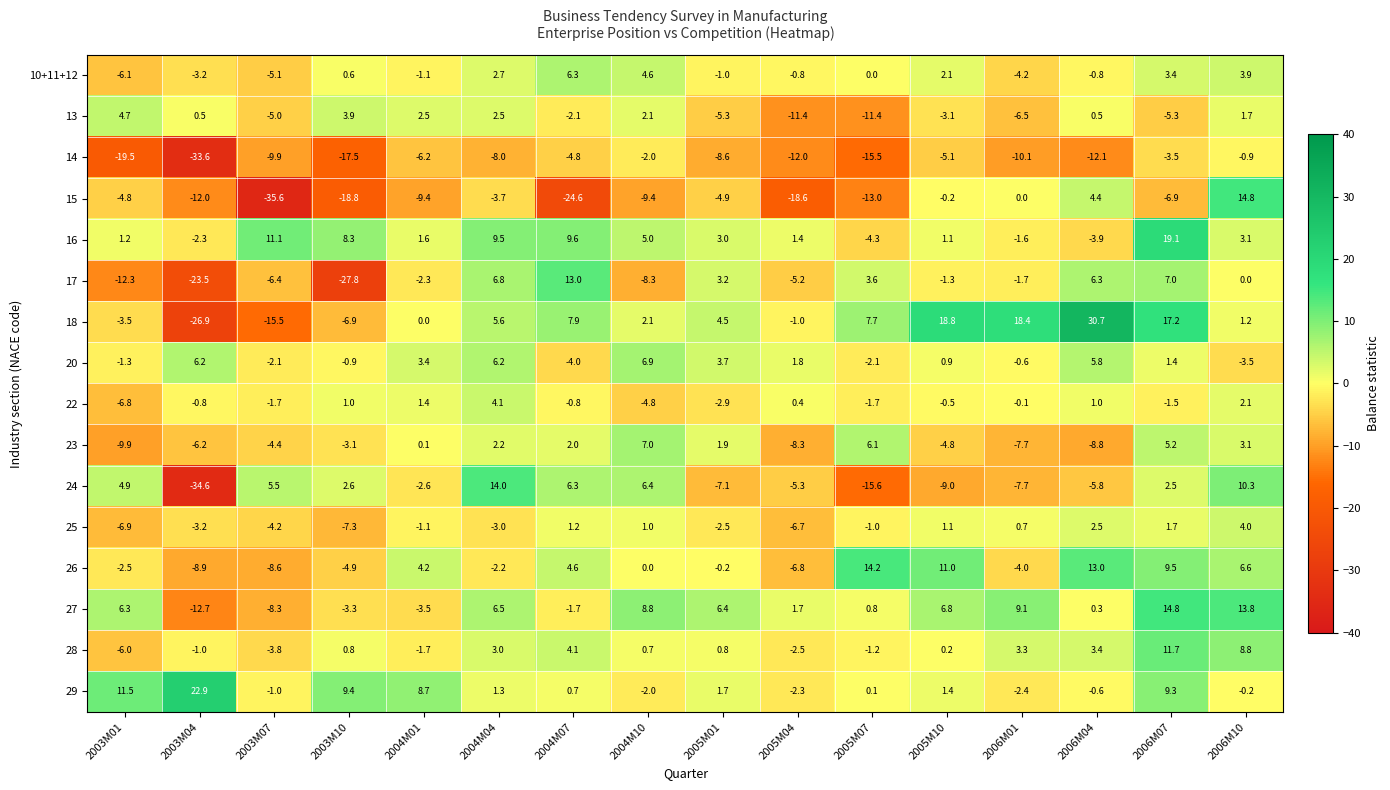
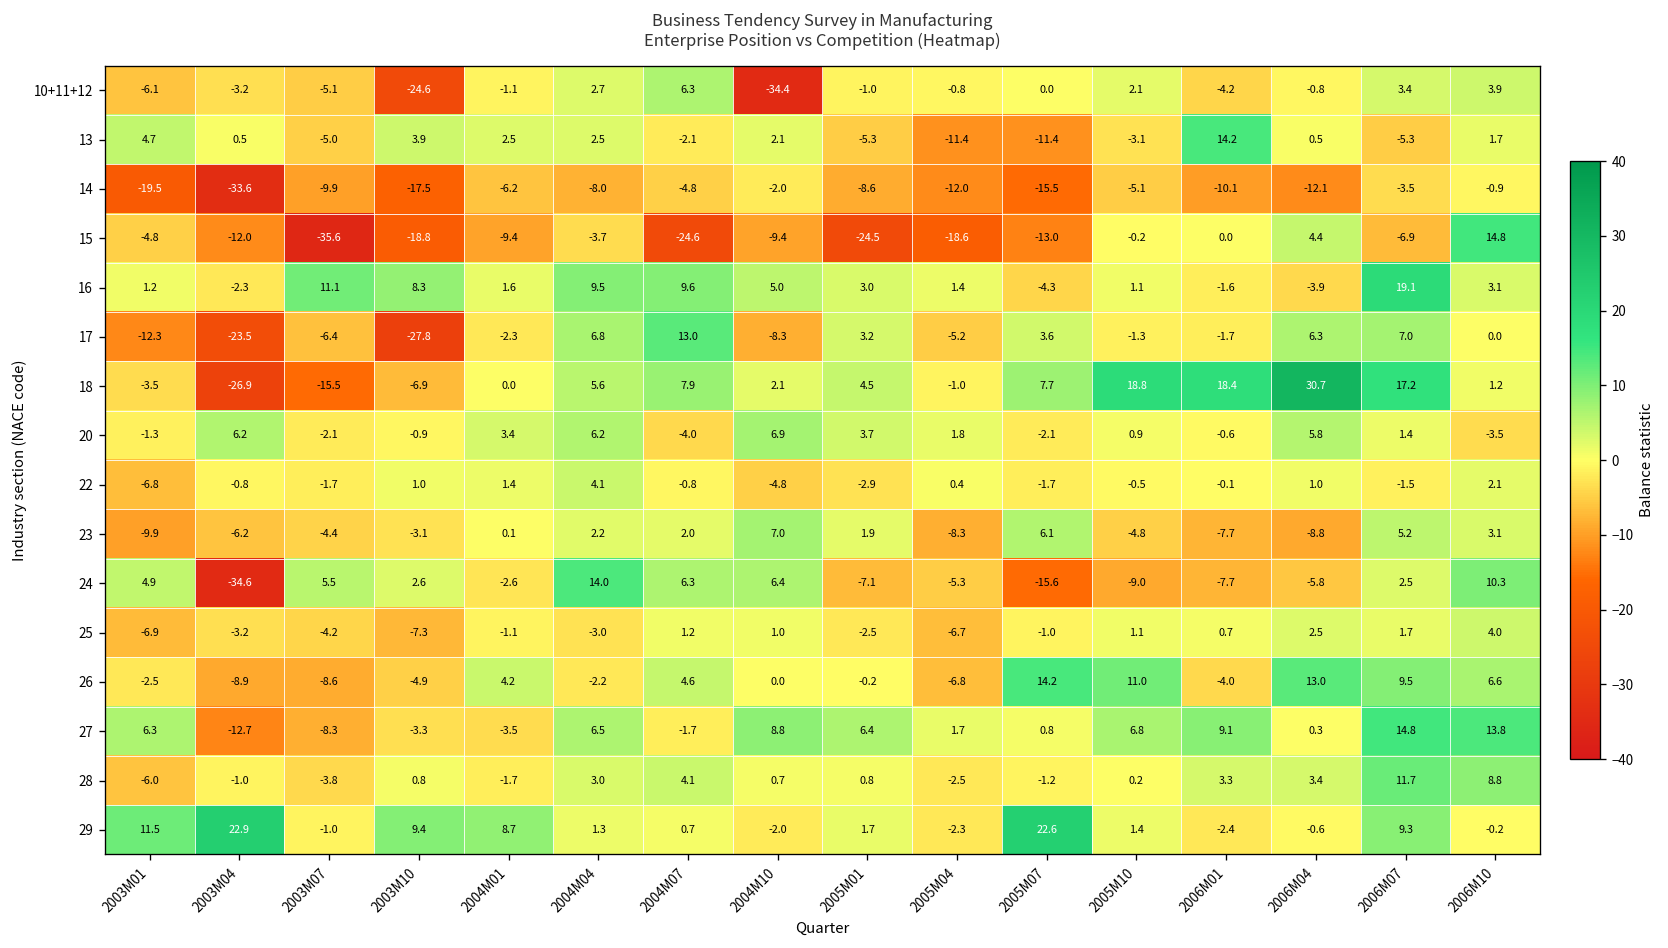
10+11+12, 2003M10: 0.6 -> -24.6
10+11+12, 2004M10: 4.6 -> -34.4
13, 2006M01: -6.5 -> 14.2
15, 2005M01: -4.9 -> -24.5
29, 2005M07: 0.1 -> 22.6
